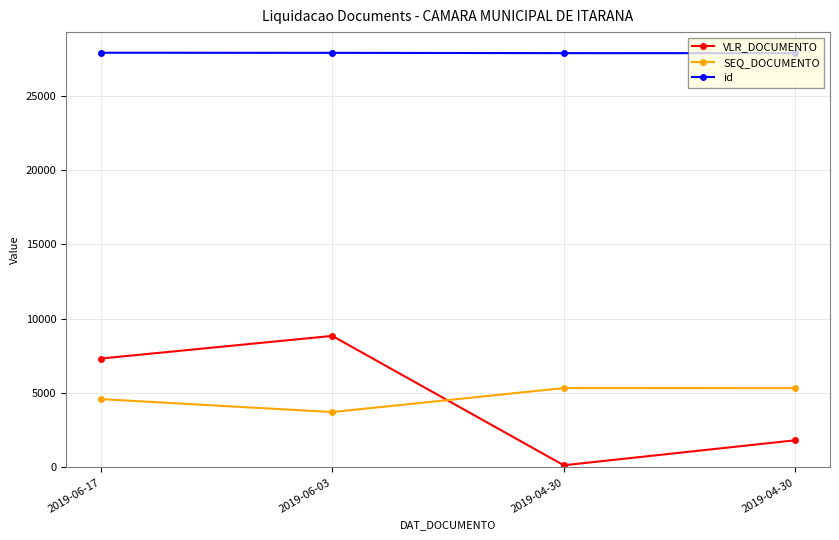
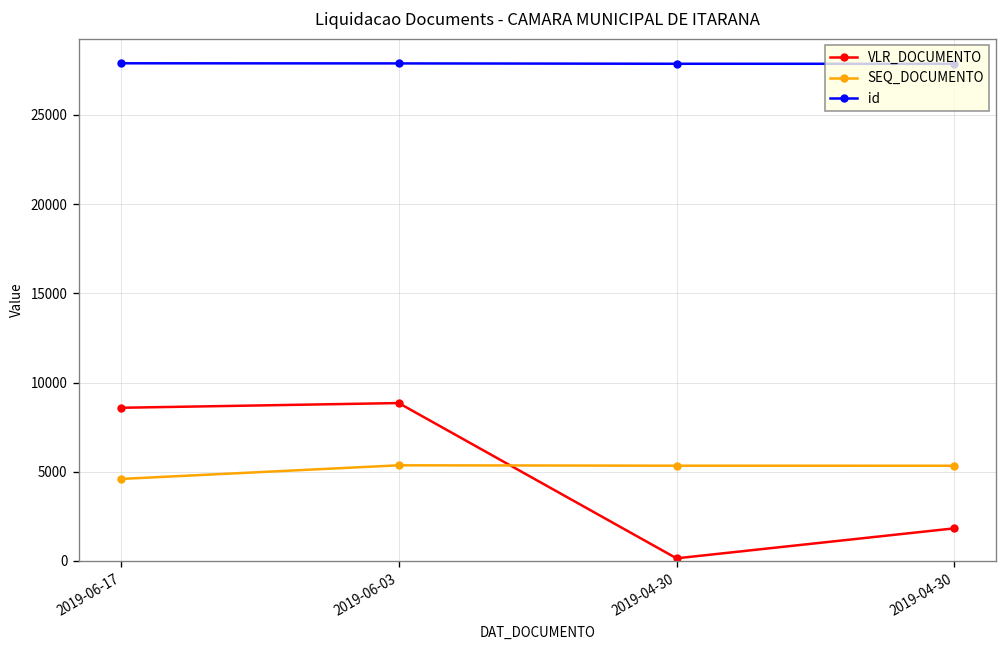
VLR_DOCUMENTO, 2019-06-17: 7300 -> 8600
SEQ_DOCUMENTO, 2019-06-03: 3700 -> 5400
